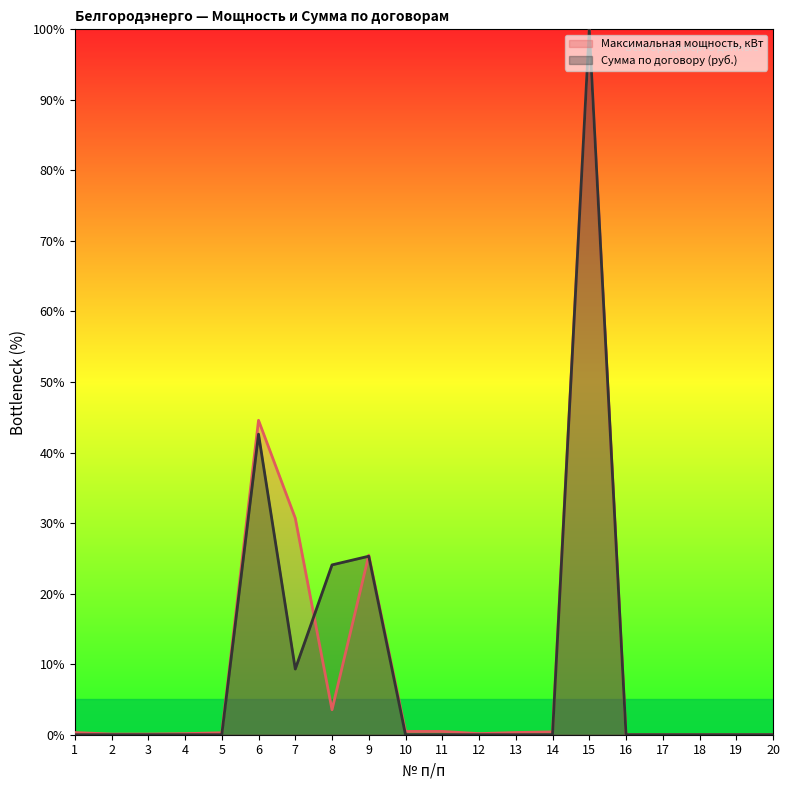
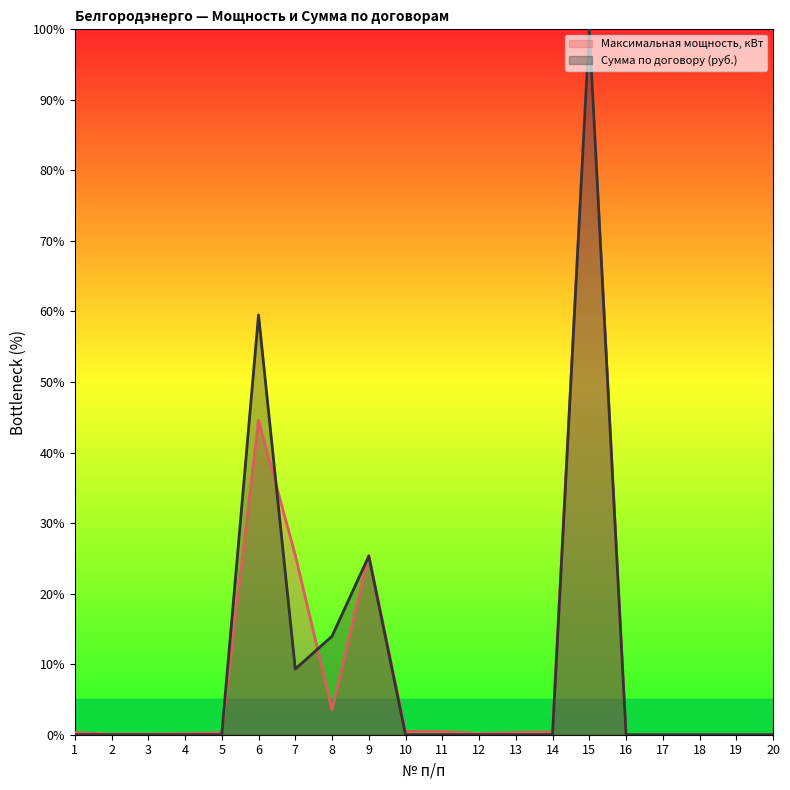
Сумма по договору (руб.), 6: 43% -> 60%
Максимальная мощность, кВт, 7: 31% -> 25%
Сумма по договору (руб.), 8: 24% -> 14%
